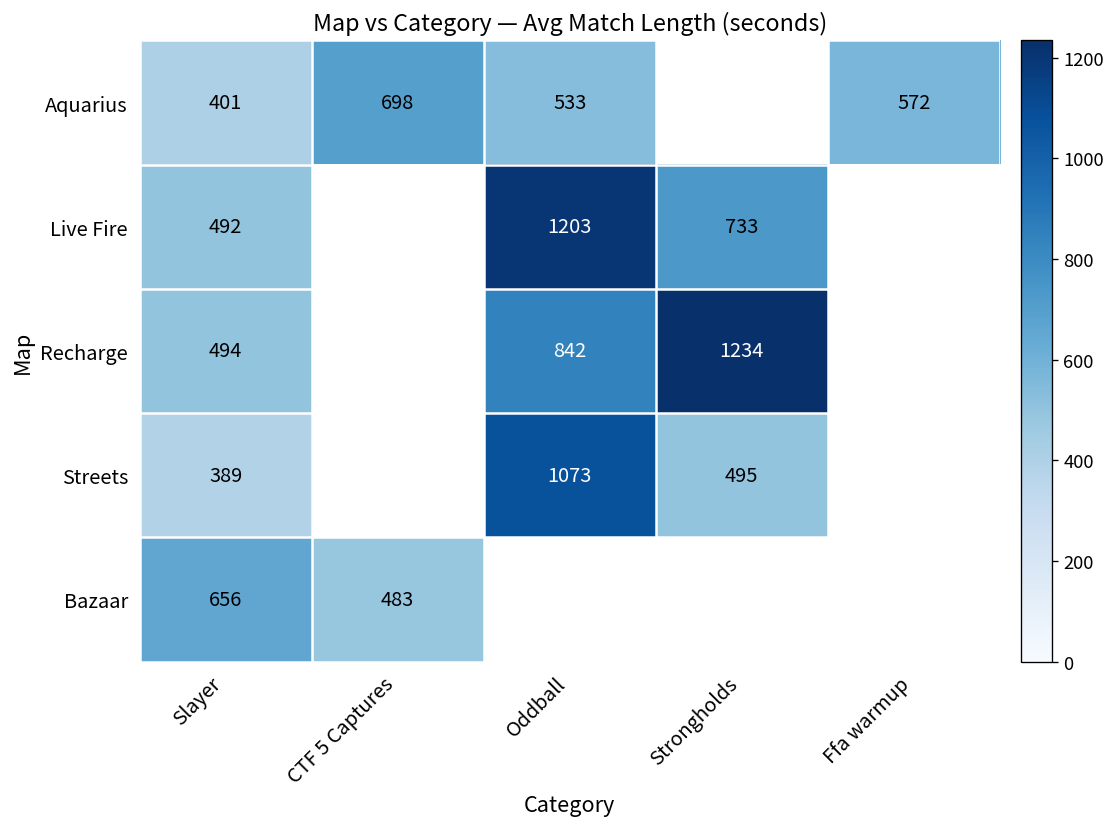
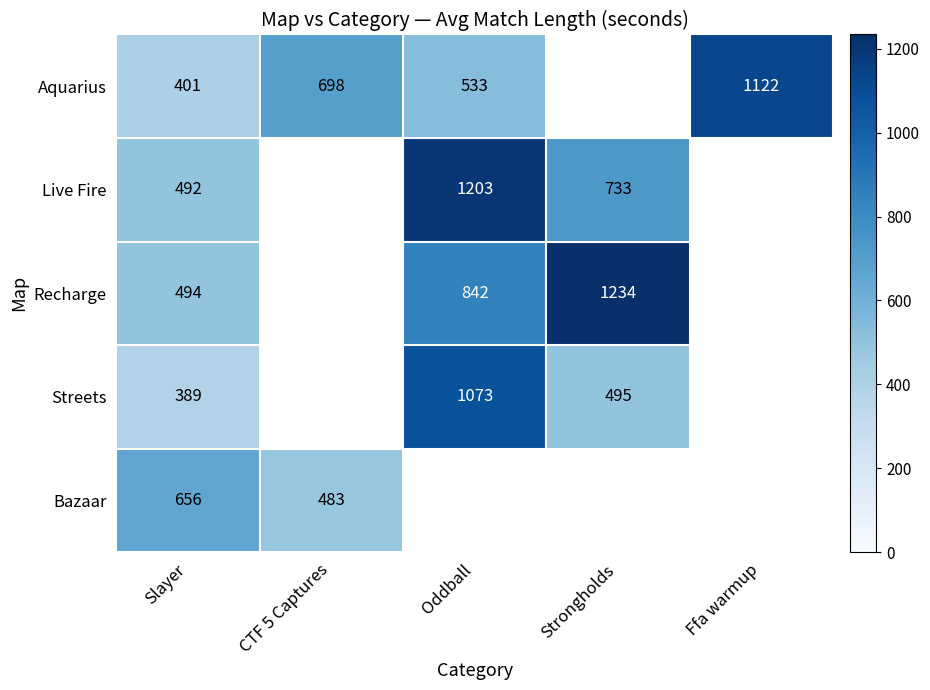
Aquarius, Ffa warmup: 572 -> 1122
